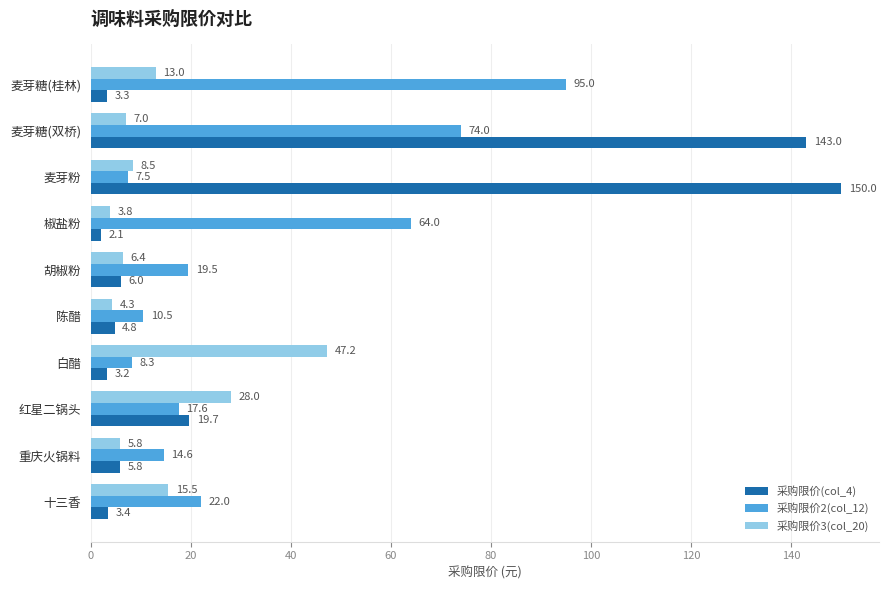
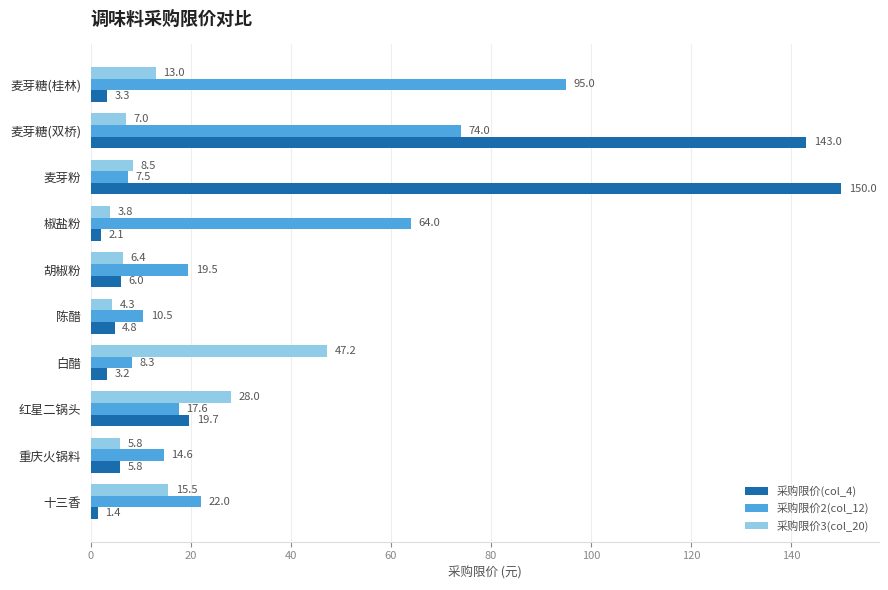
采购限价(col_4), 十三香: 3.4 -> 1.4
